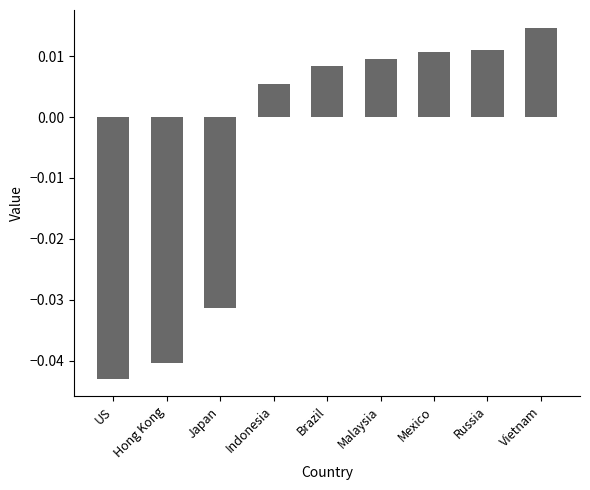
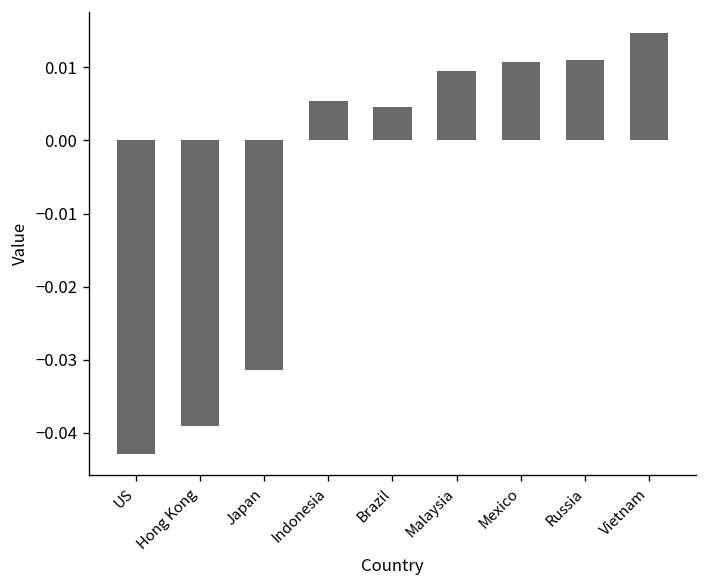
Hong Kong: -0.040 -> -0.039
Brazil: 0.008 -> 0.005
